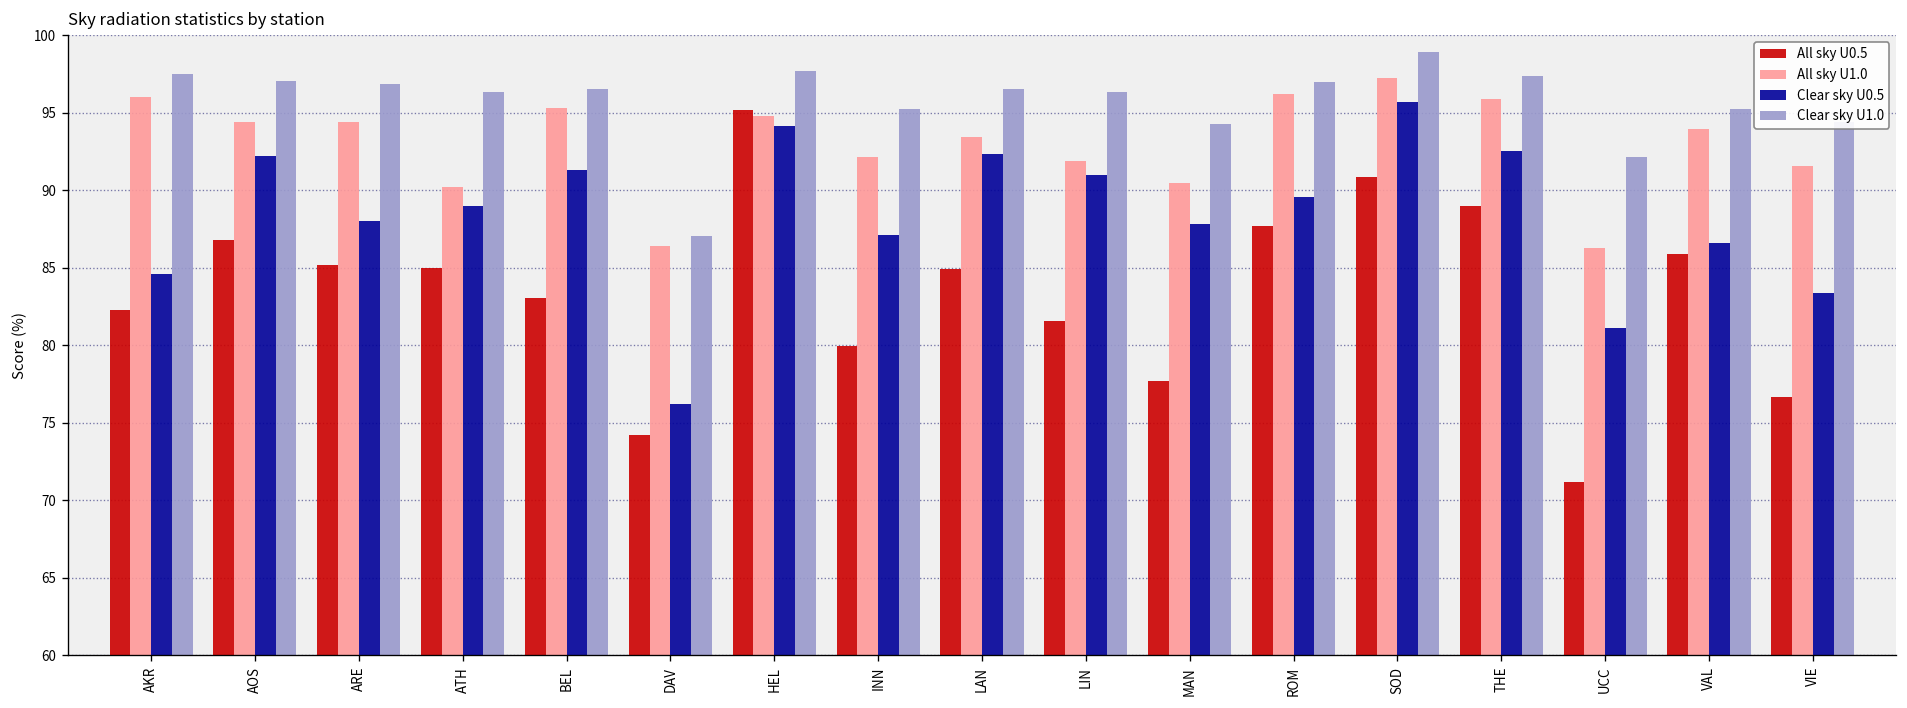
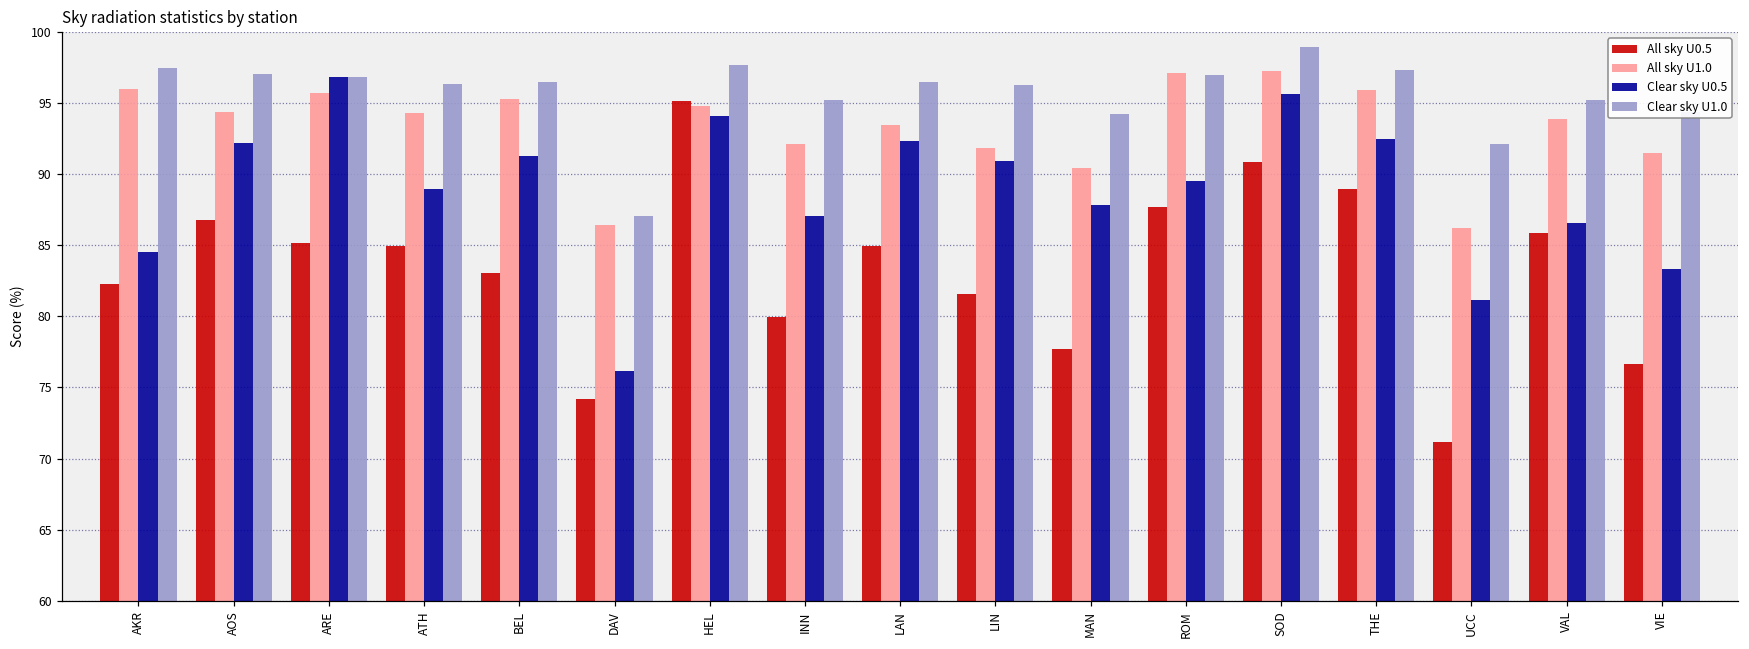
All sky U1.0, ARE: 94.4 -> 95.7
Clear sky U0.5, ARE: 88.0 -> 96.8
All sky U1.0, ATH: 90.2 -> 94.3
All sky U1.0, ROM: 96.2 -> 97.1
